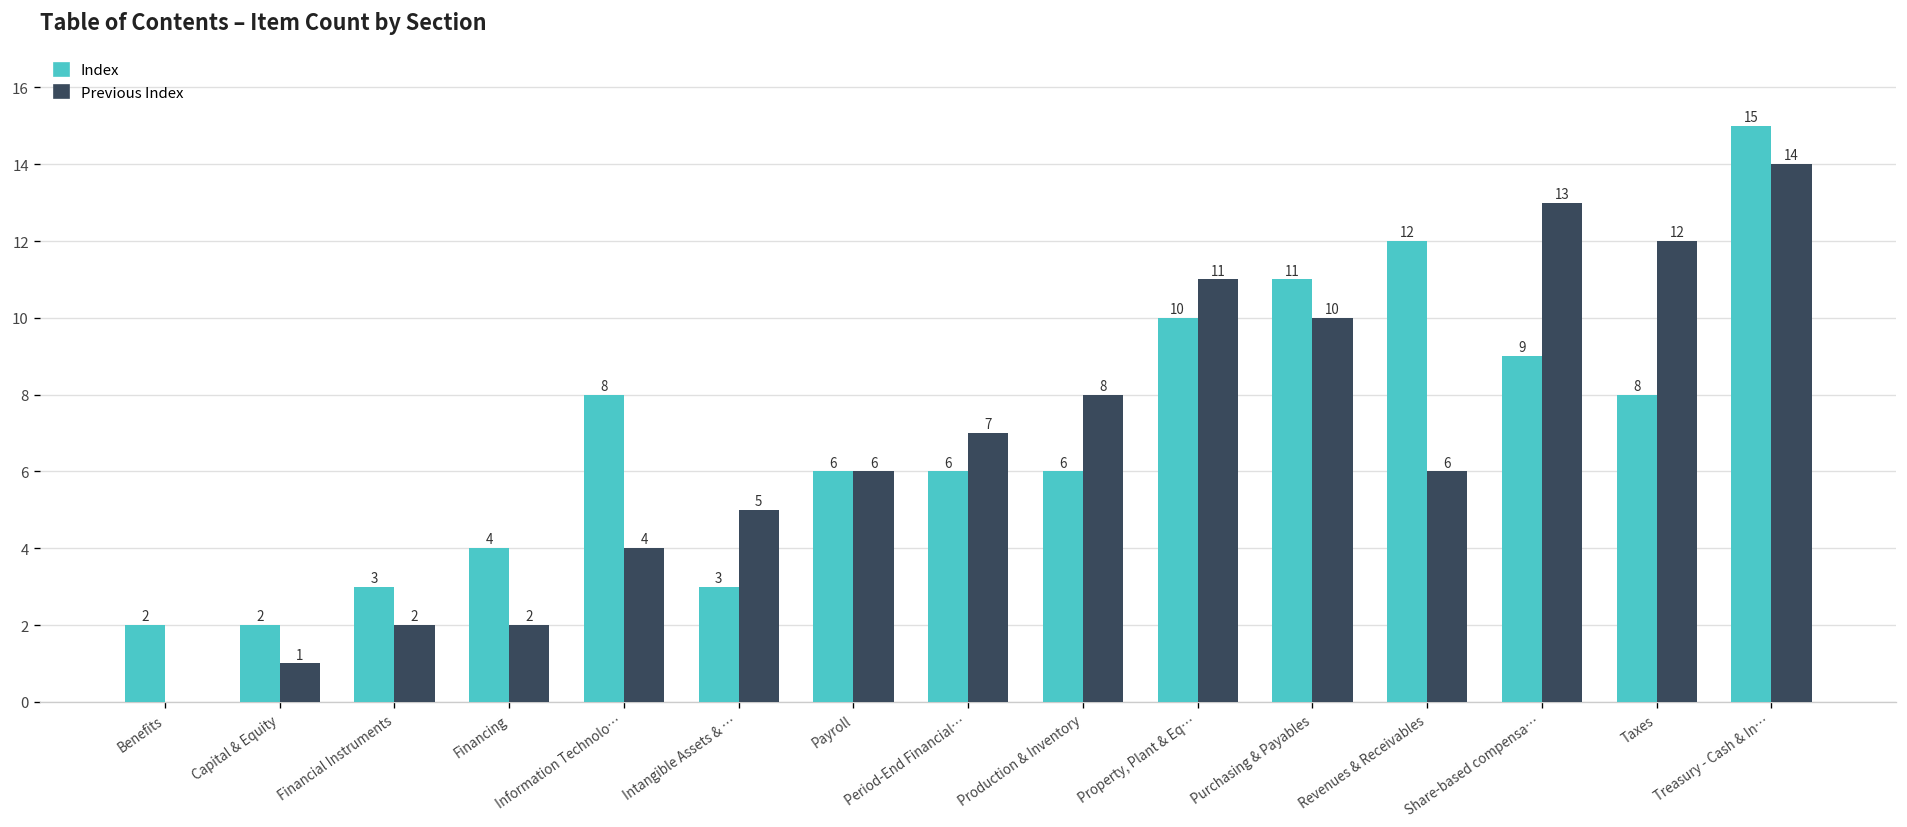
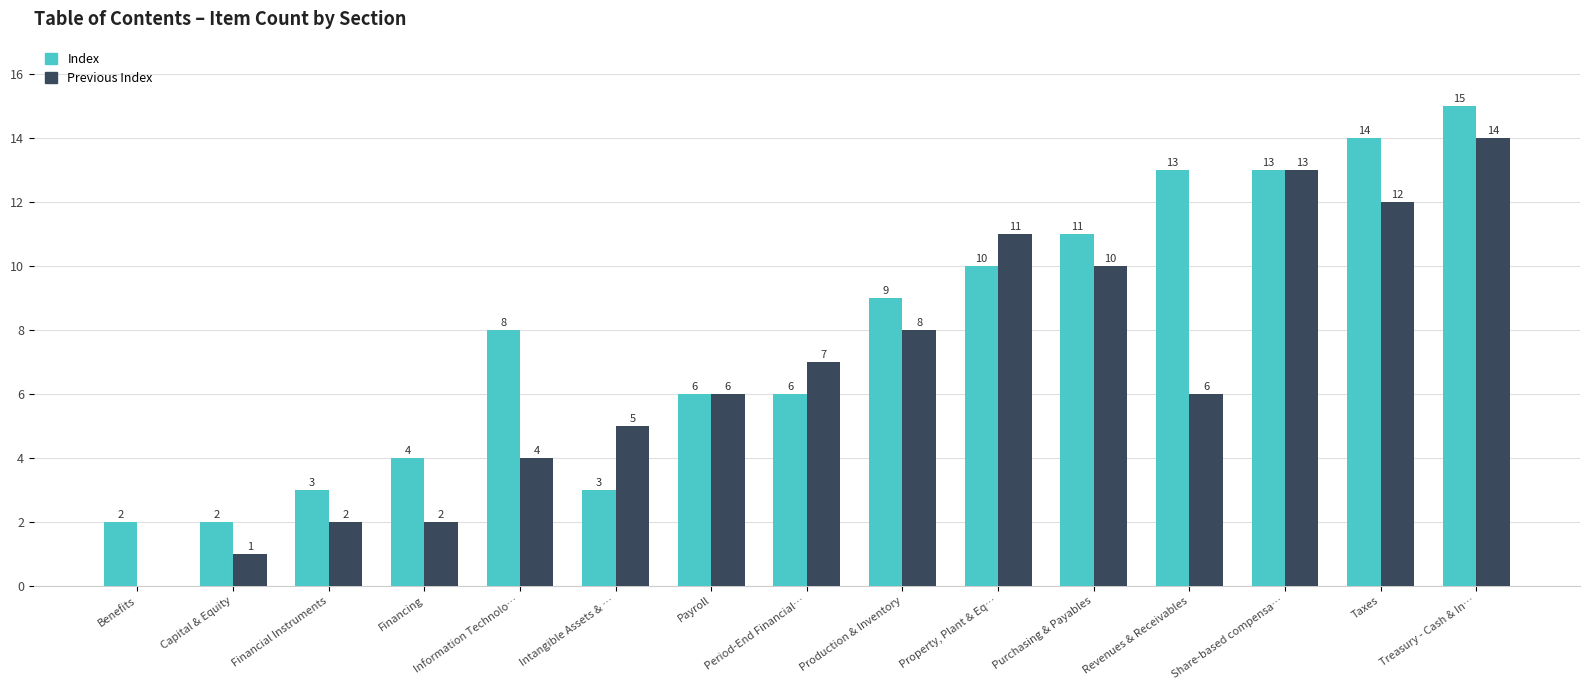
Index, Production & Inventory: 6 -> 9
Index, Revenues & Receivables: 12 -> 13
Index, Share-based compensa…: 9 -> 13
Index, Taxes: 8 -> 14
